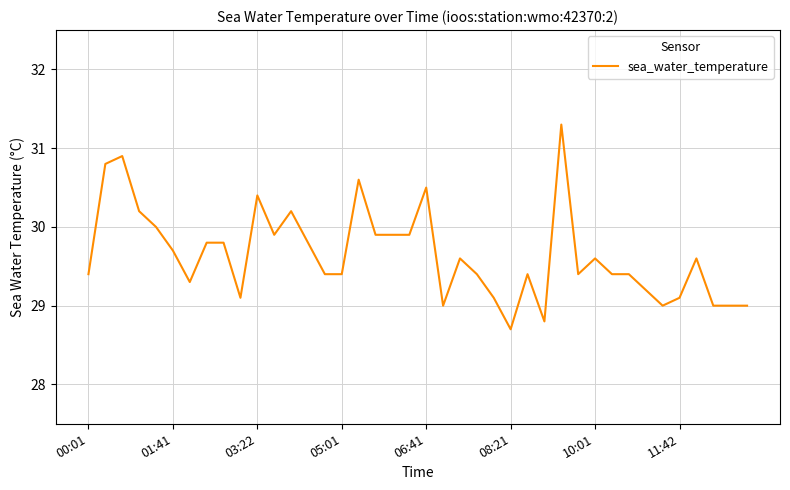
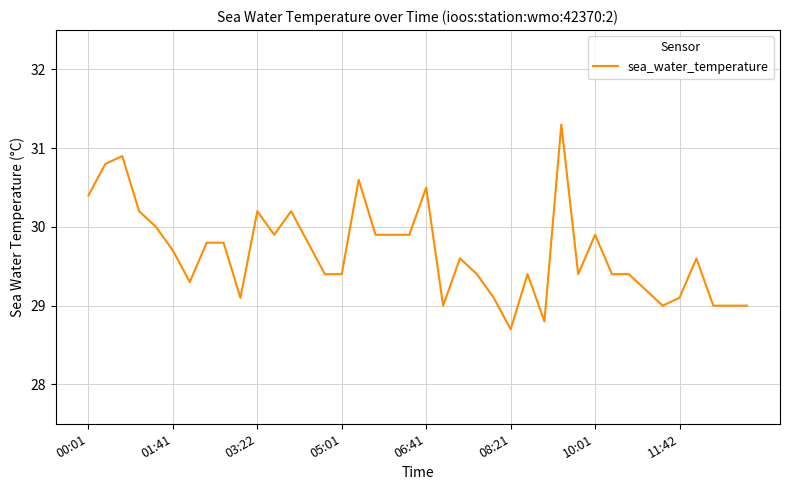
00:01: 29.4 -> 30.4
03:22: 30.4 -> 30.2
10:01: 29.6 -> 29.9
